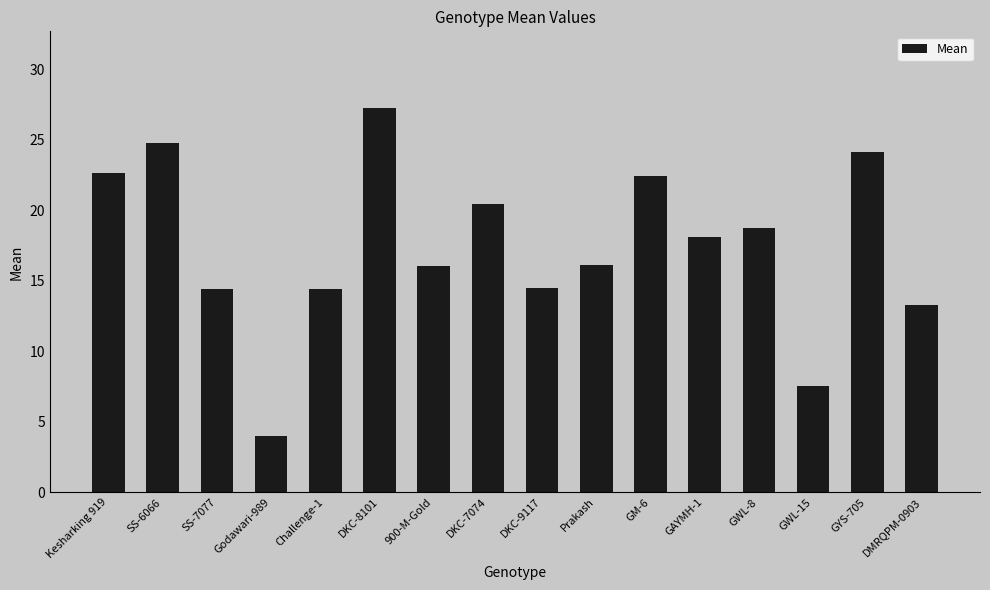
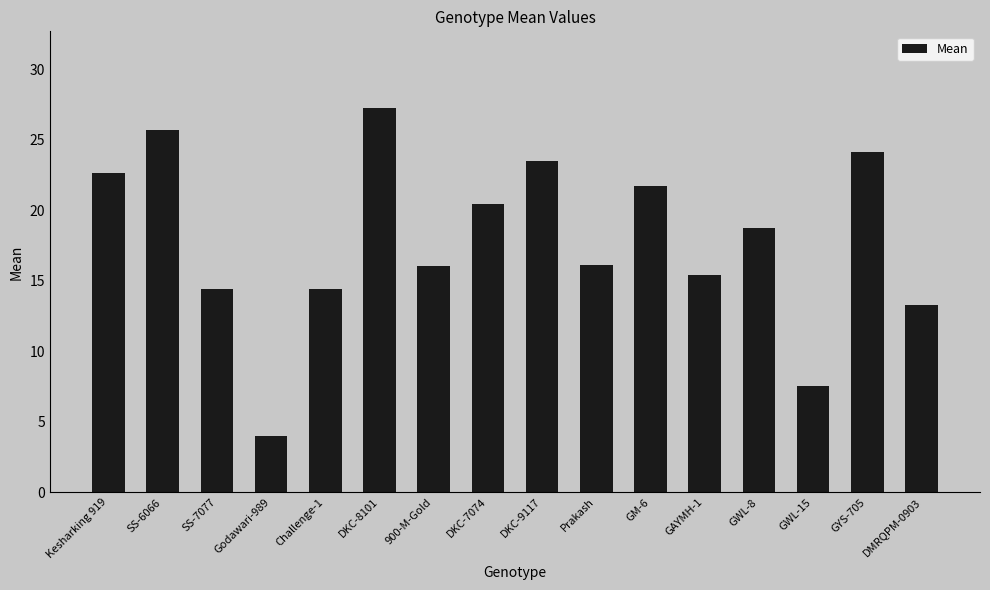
SS-6066: 24.8 -> 25.7
DKC-9117: 14.5 -> 23.5
GM-6: 22.4 -> 21.7
GAYMH-1: 18.1 -> 15.4
